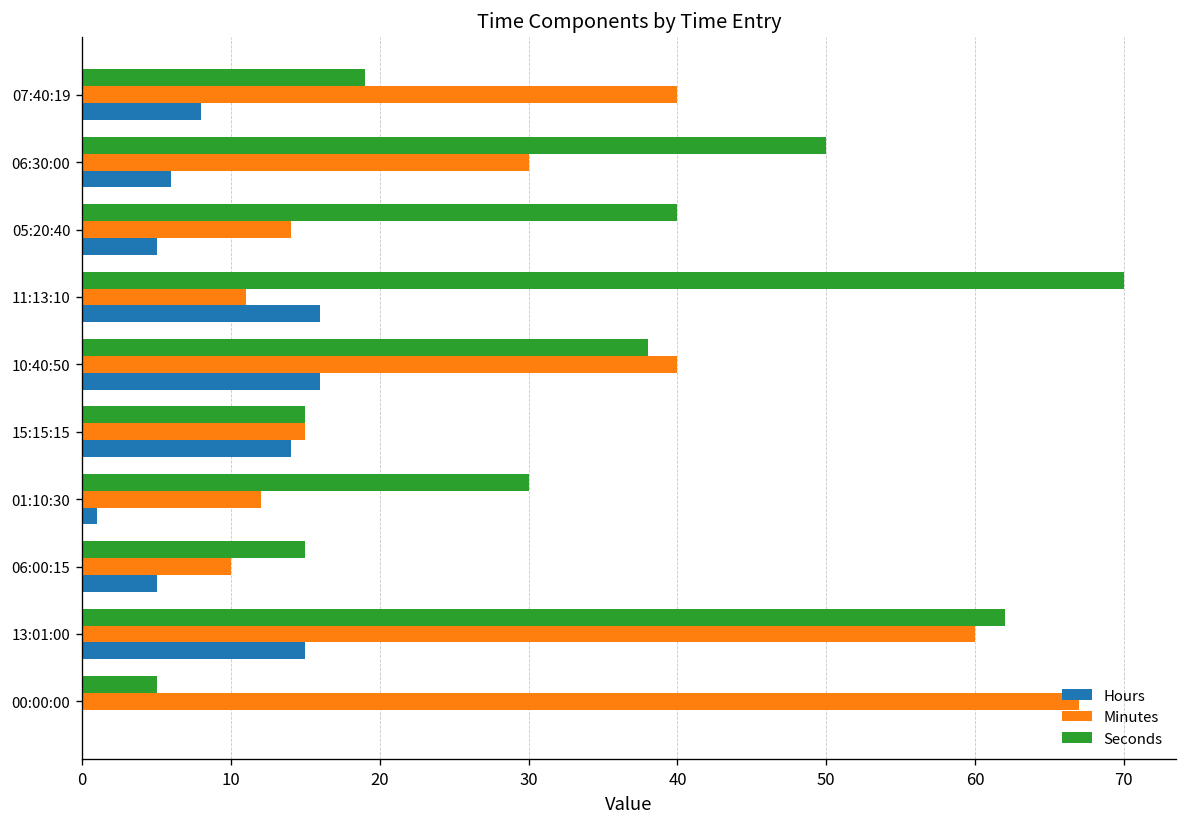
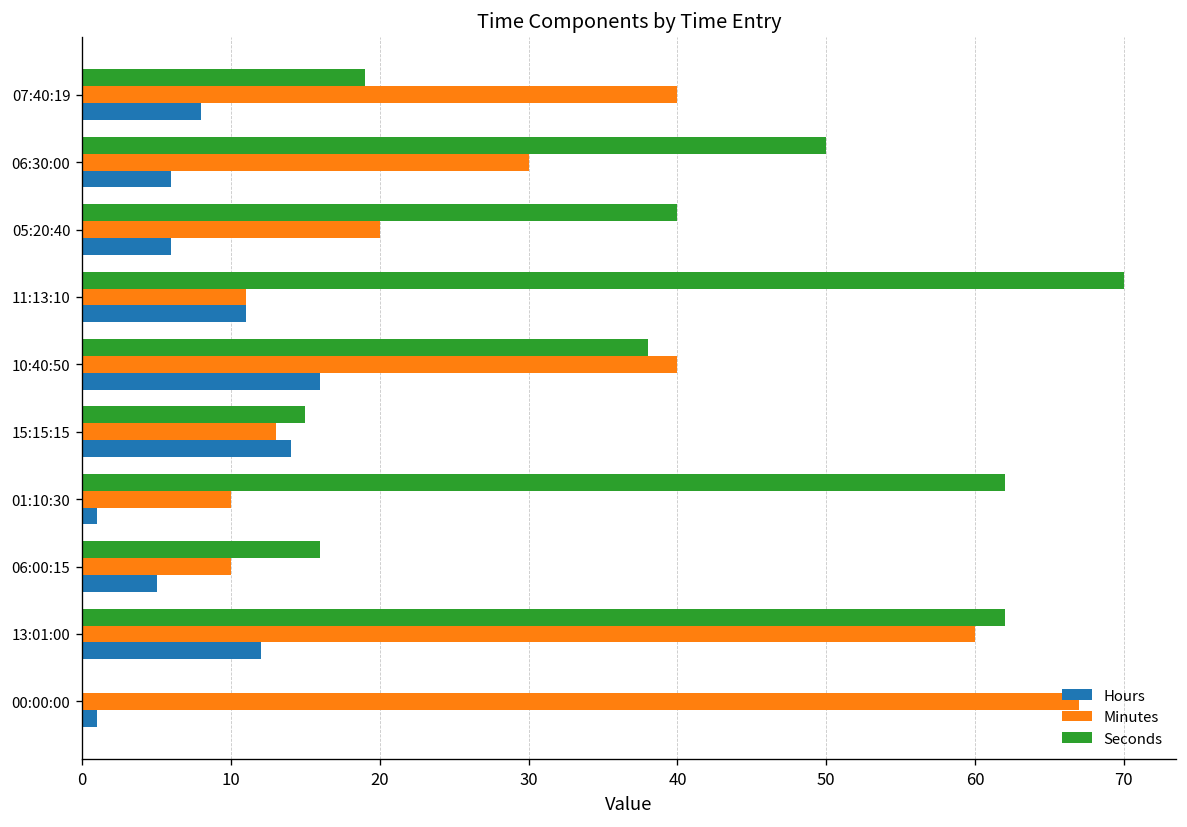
Minutes, 05:20:40: 14 -> 20
Hours, 05:20:40: 5 -> 6
Hours, 11:13:10: 16 -> 11
Minutes, 15:15:15: 15 -> 13
Seconds, 01:10:30: 30 -> 62
Minutes, 01:10:30: 12 -> 10
Seconds, 06:00:15: 15 -> 16
Hours, 13:01:00: 15 -> 12
Seconds, 00:00:00: 5 -> 0
Hours, 00:00:00: 0 -> 1
